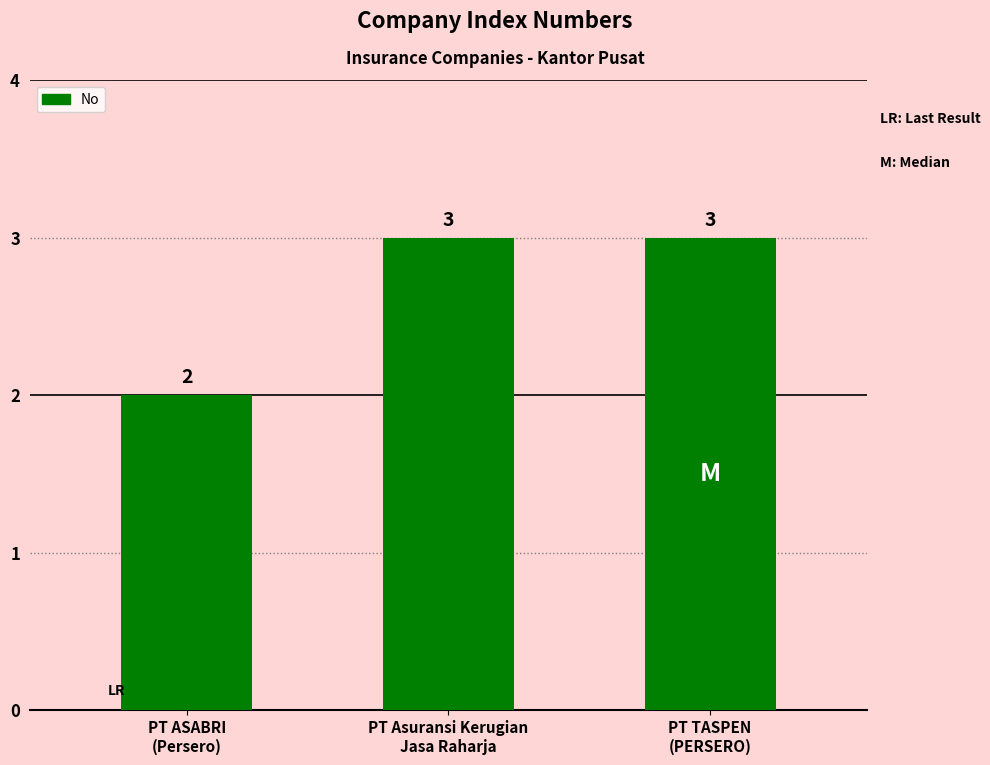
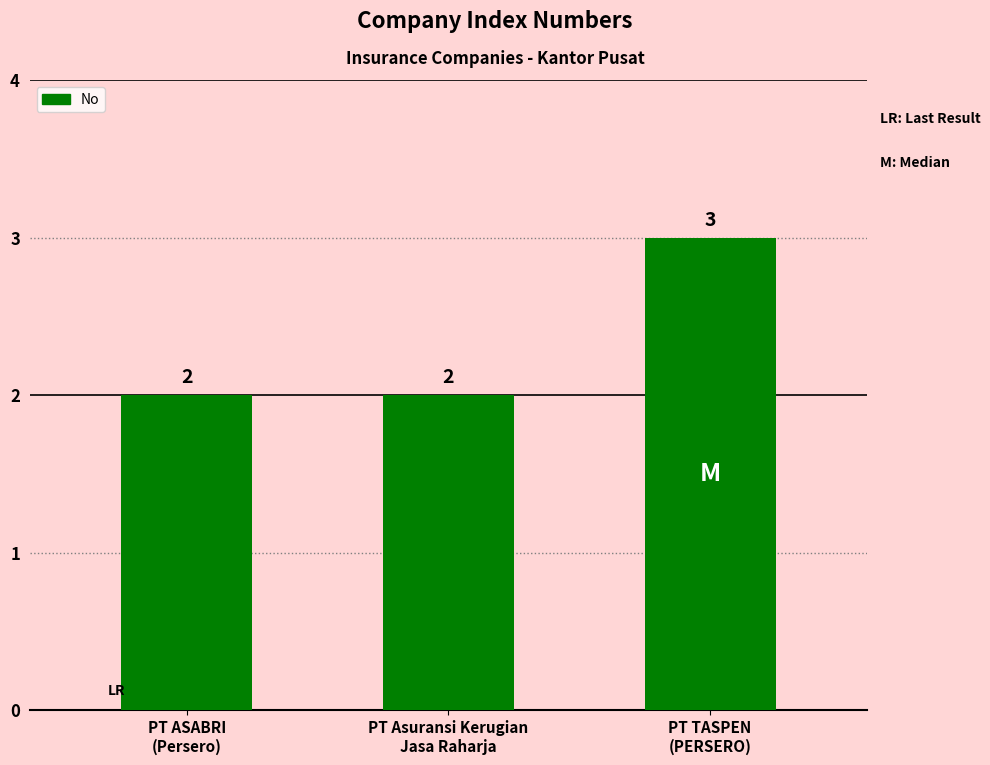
PT Asuransi Kerugian Jasa Raharja: 3 -> 2
